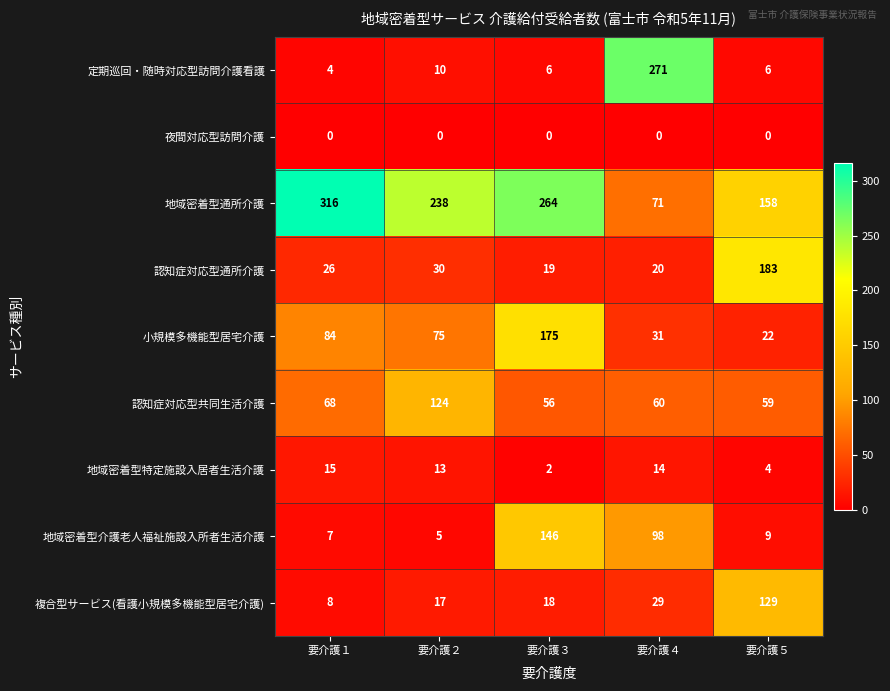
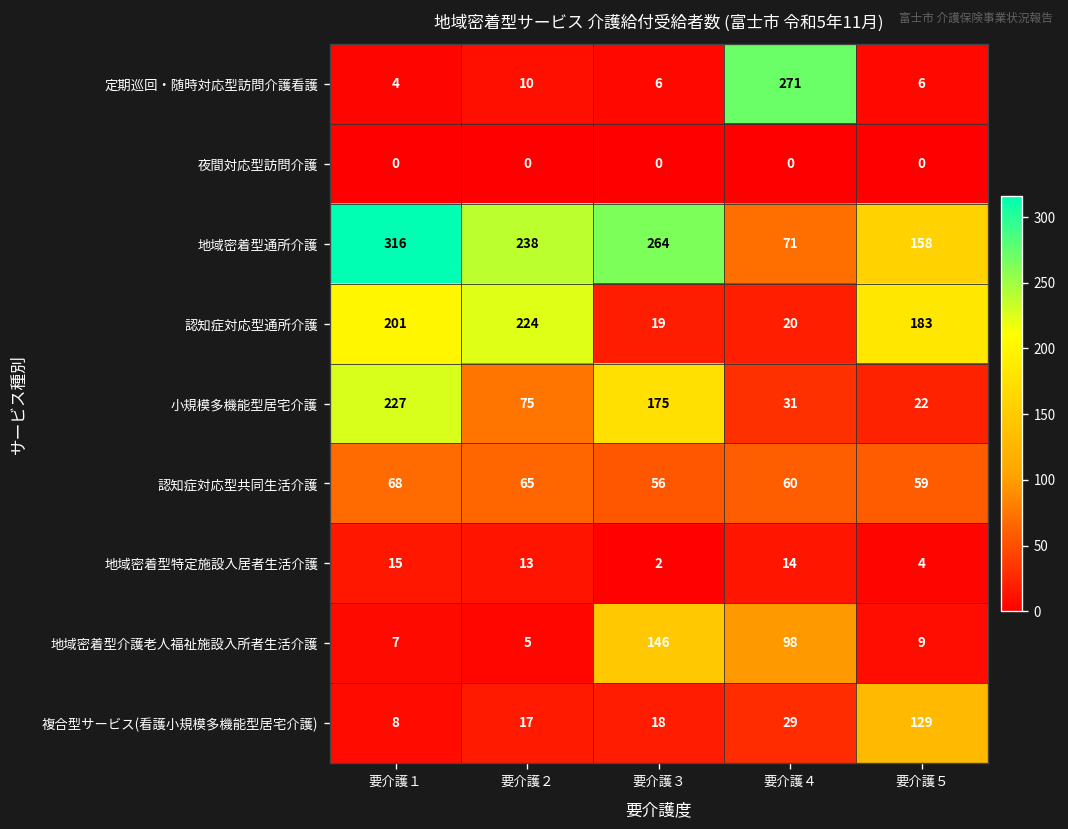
認知症対応型通所介護, 要介護１: 26 -> 201
認知症対応型通所介護, 要介護２: 30 -> 224
小規模多機能型居宅介護, 要介護１: 84 -> 227
認知症対応型共同生活介護, 要介護２: 124 -> 65
